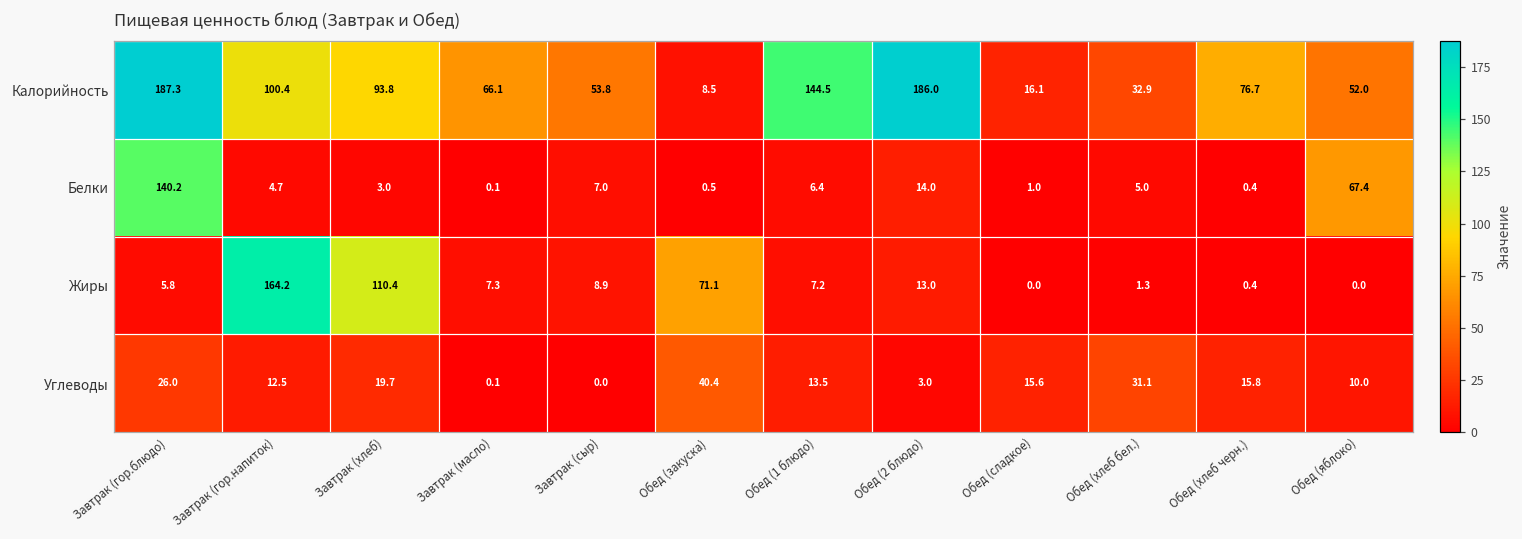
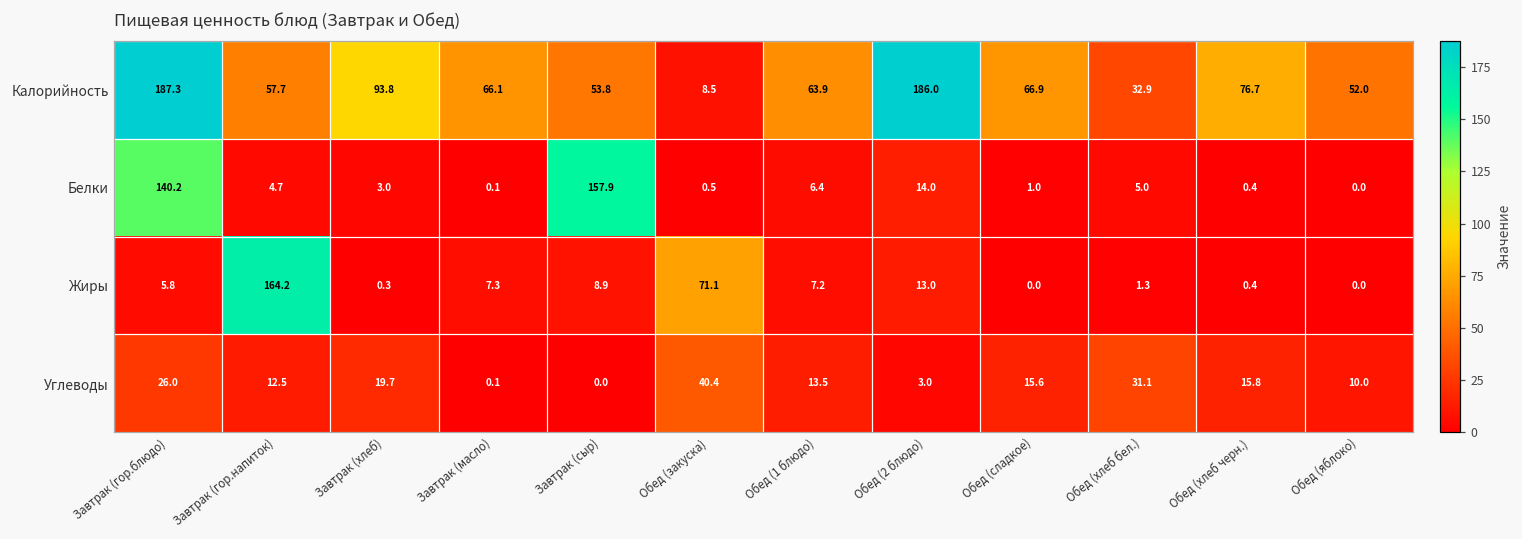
Калорийность, Завтрак (гор.напиток): 100.4 -> 57.7
Калорийность, Обед (1 блюдо): 144.5 -> 63.9
Калорийность, Обед (сладкое): 16.1 -> 66.9
Белки, Завтрак (сыр): 7.0 -> 157.9
Белки, Обед (яблоко): 67.4 -> 0.0
Жиры, Завтрак (хлеб): 110.4 -> 0.3
